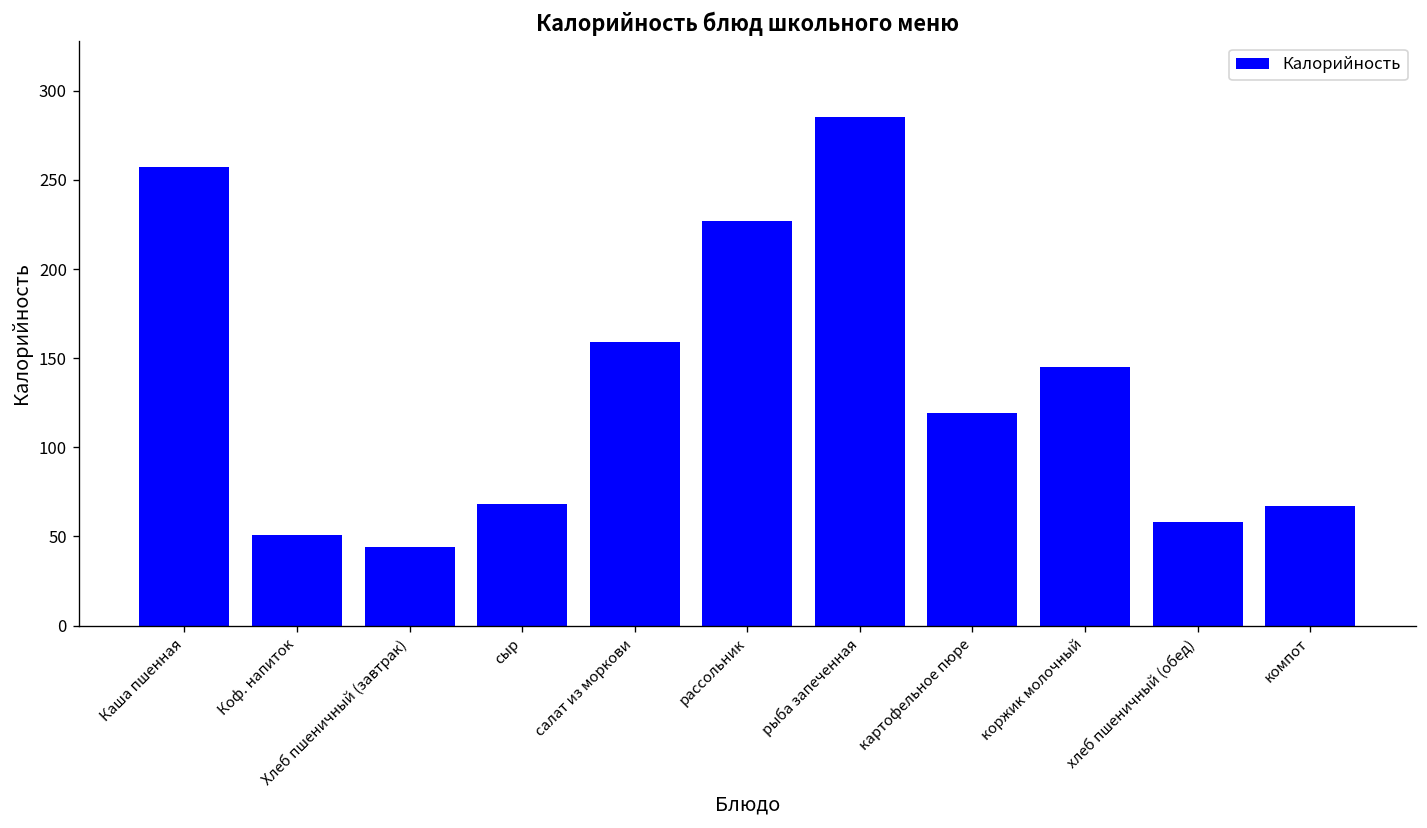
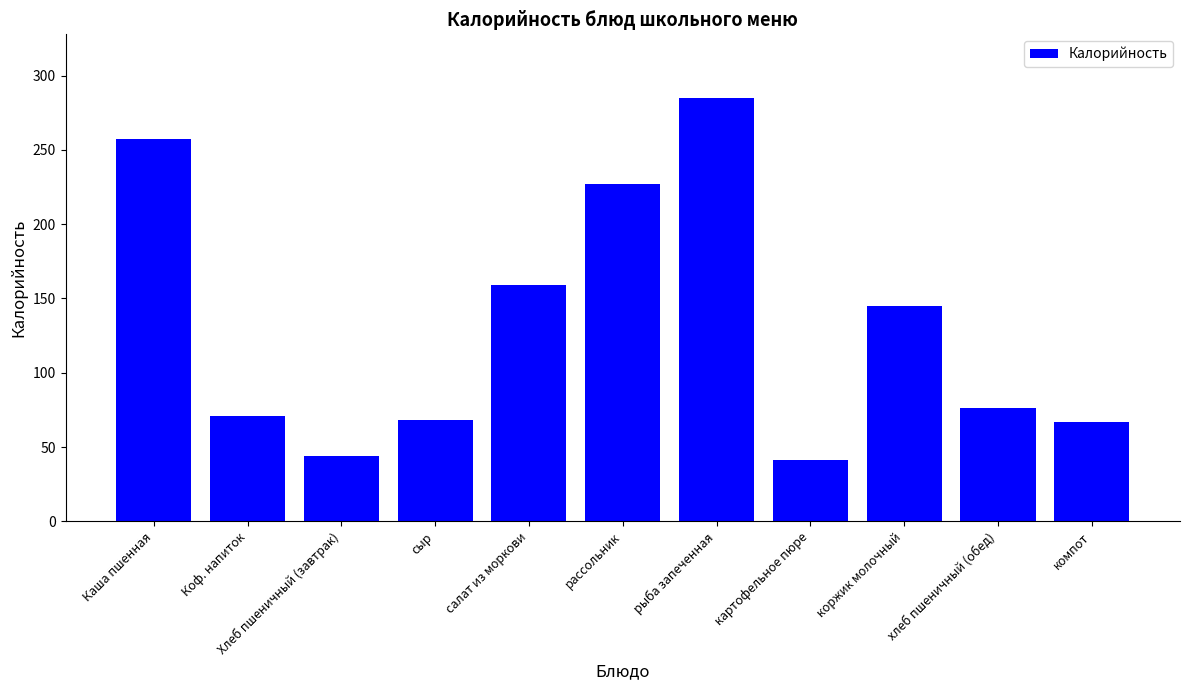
Коф. напиток: 51 -> 71
картофельное пюре: 119 -> 41
хлеб пшеничный (обед): 58 -> 76
